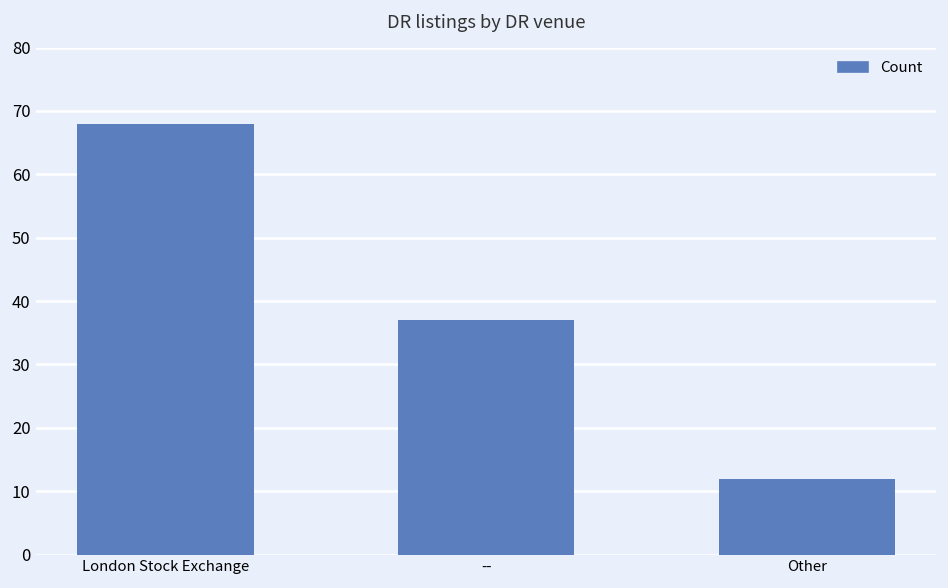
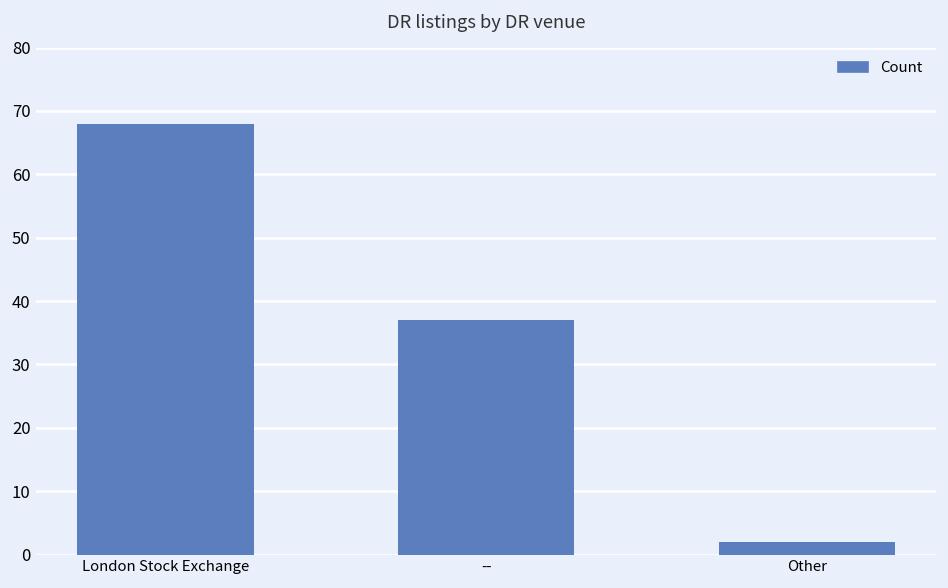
Other: 12 -> 2
